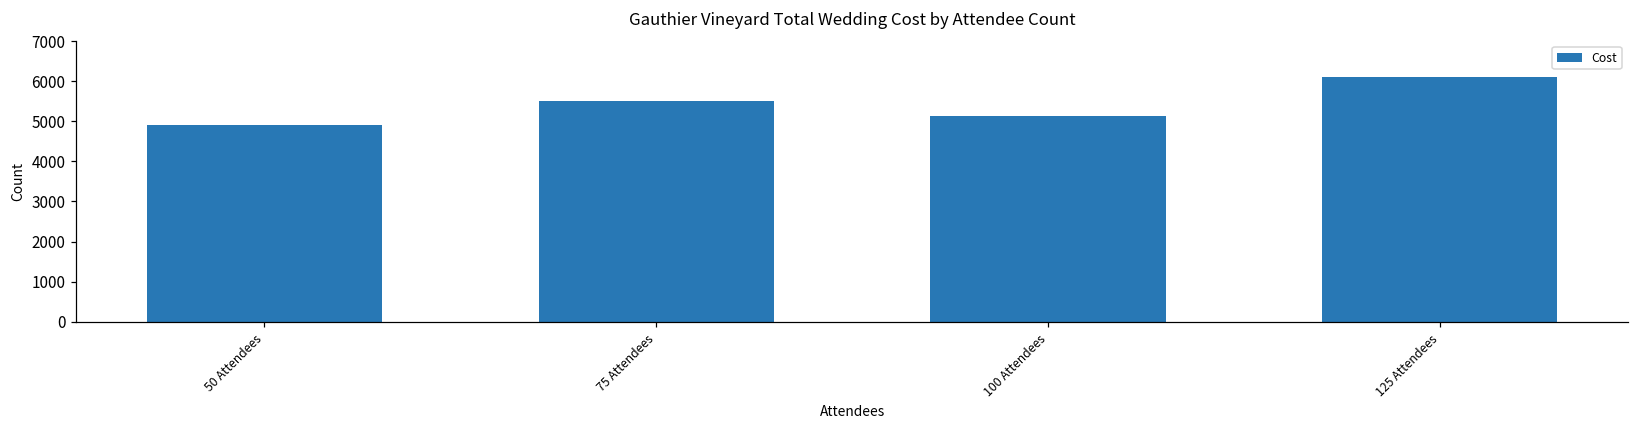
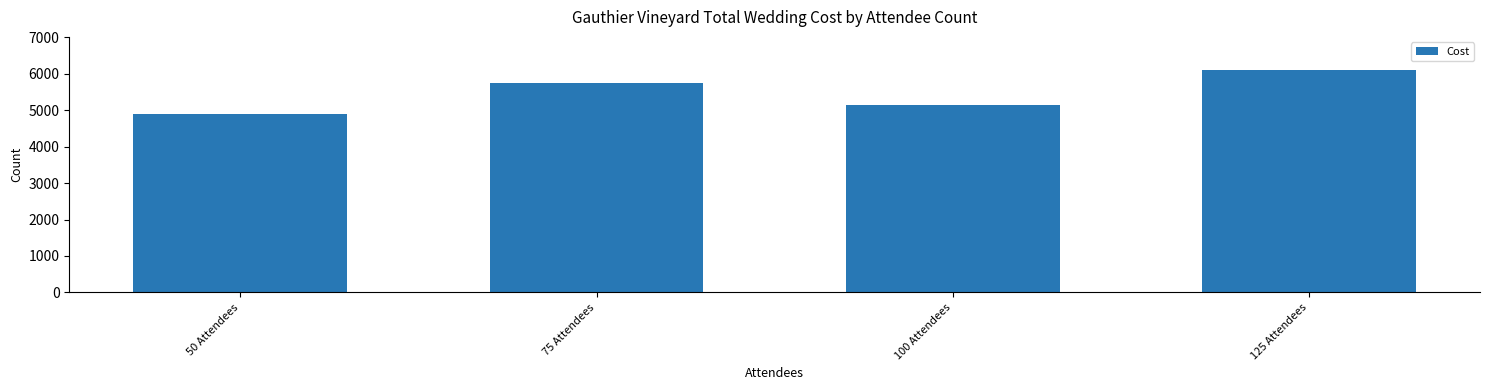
75 Attendees: 5500 -> 5800
